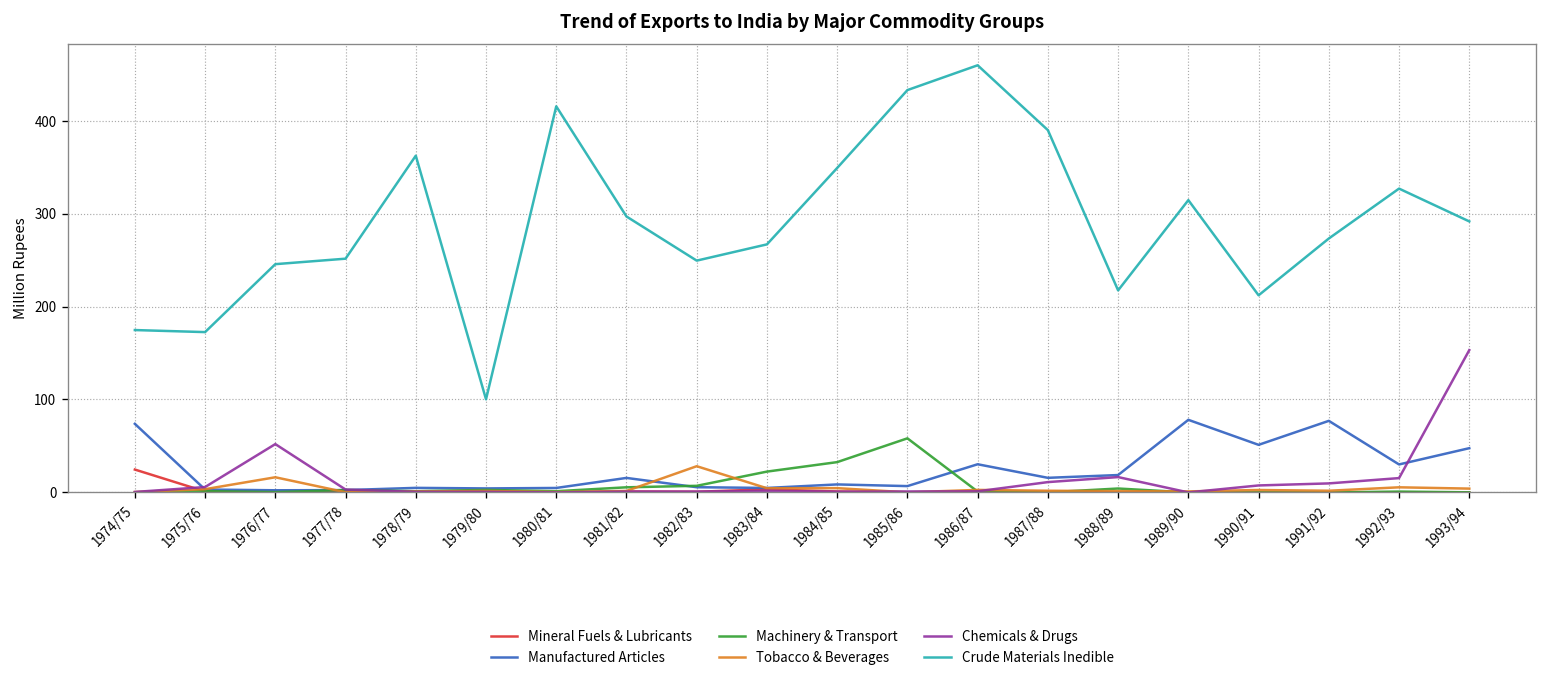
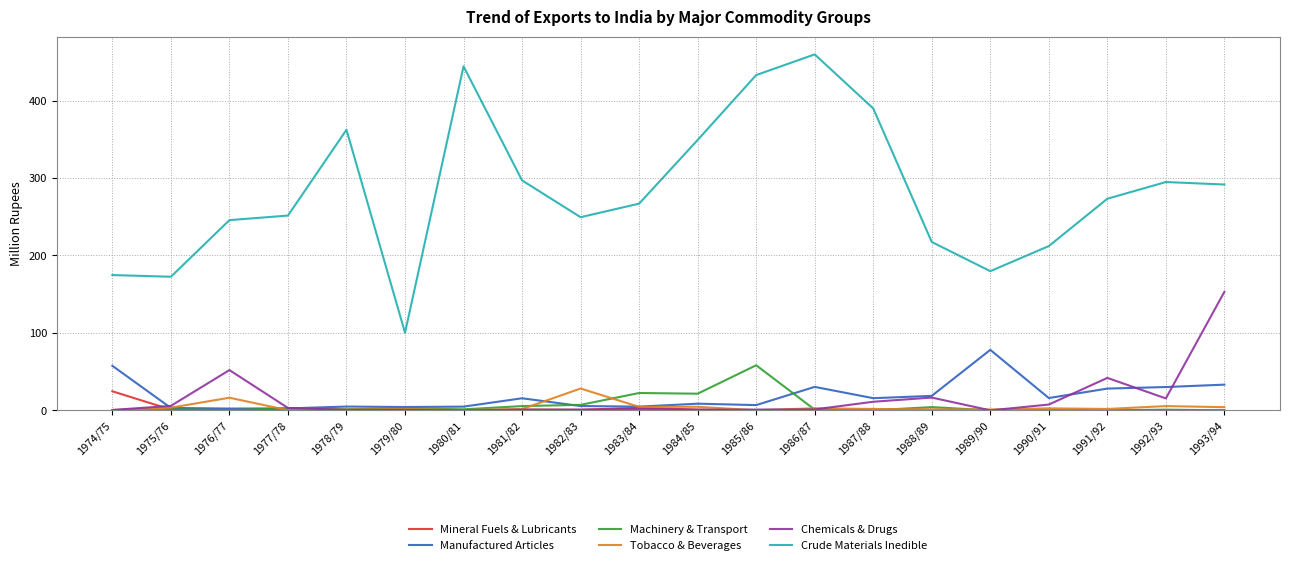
Manufactured Articles, 1974/75: 70 -> 60
Crude Materials Inedible, 1980/81: 420 -> 440
Machinery & Transport, 1984/85: 30 -> 20
Crude Materials Inedible, 1989/90: 310 -> 180
Manufactured Articles, 1990/91: 50 -> 20
Manufactured Articles, 1991/92: 80 -> 30
Chemicals & Drugs, 1991/92: 10 -> 40
Crude Materials Inedible, 1992/93: 330 -> 290
Manufactured Articles, 1993/94: 50 -> 30
